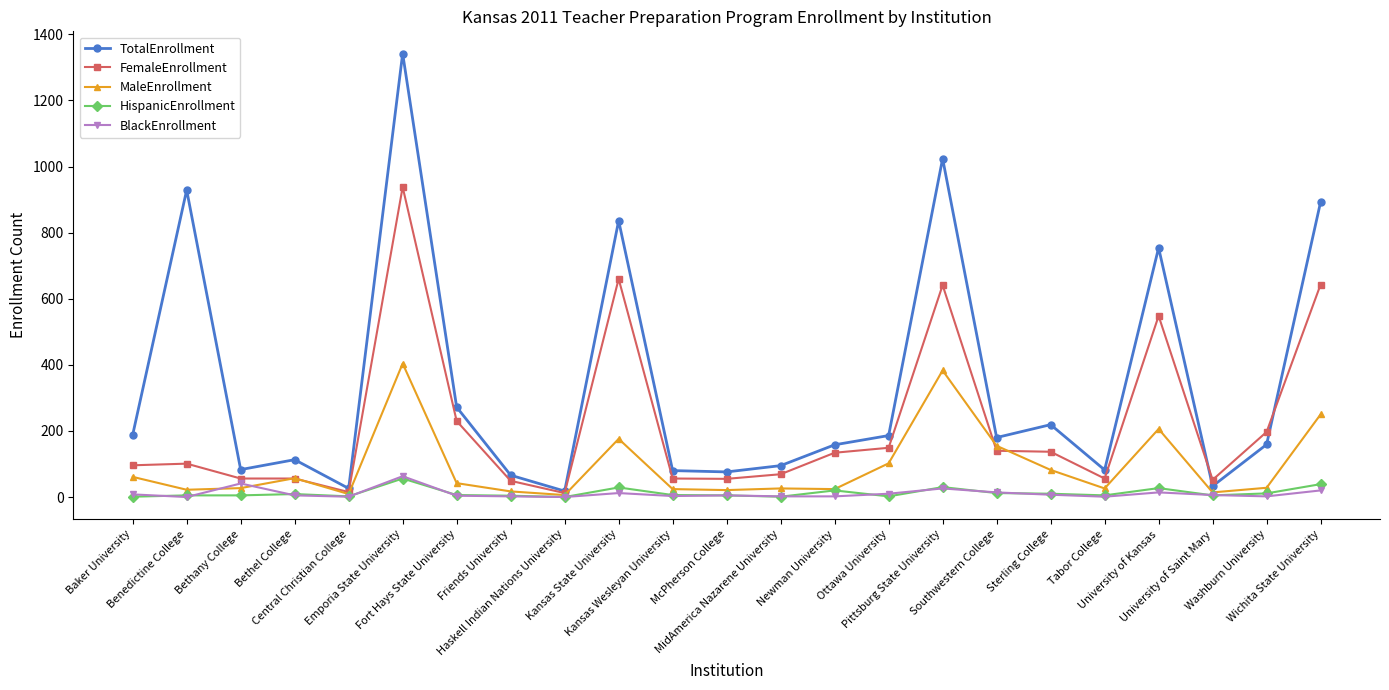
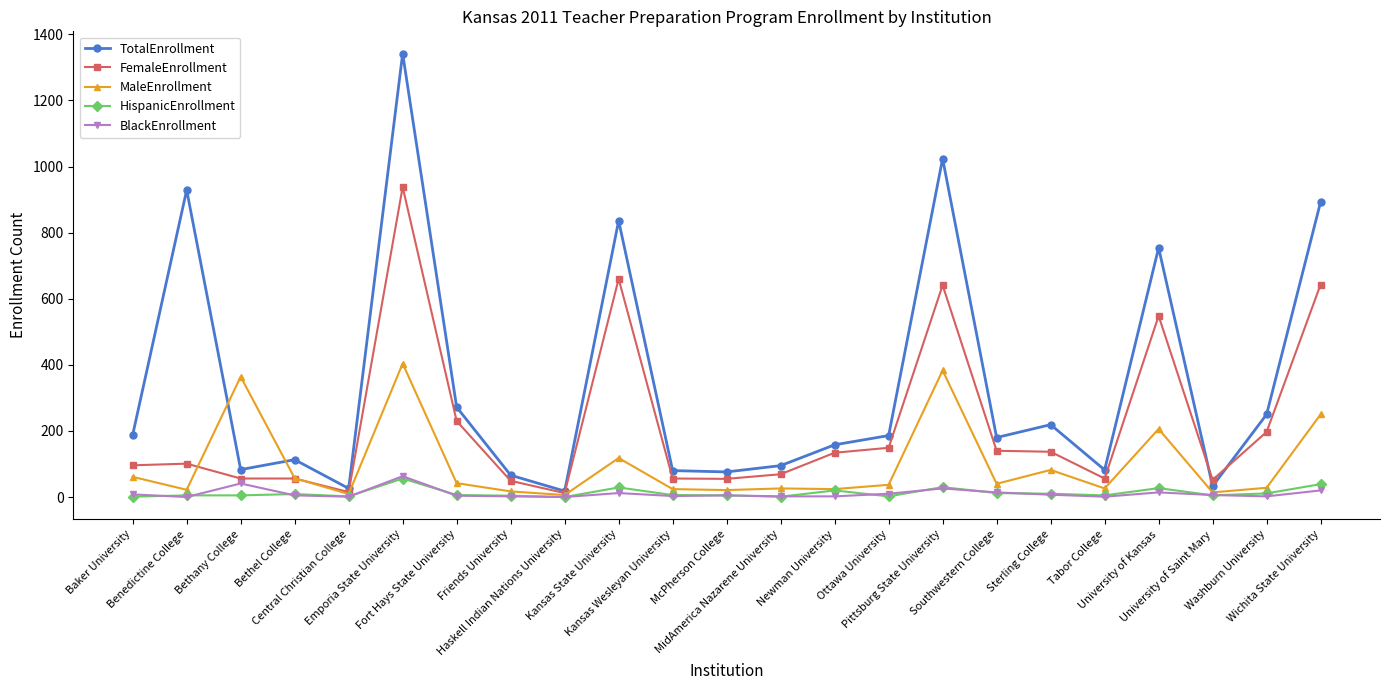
MaleEnrollment, Bethany College: 30 -> 360
MaleEnrollment, Kansas State University: 180 -> 120
MaleEnrollment, Ottawa University: 100 -> 40
MaleEnrollment, Southwestern College: 160 -> 40
TotalEnrollment, Washburn University: 160 -> 250
